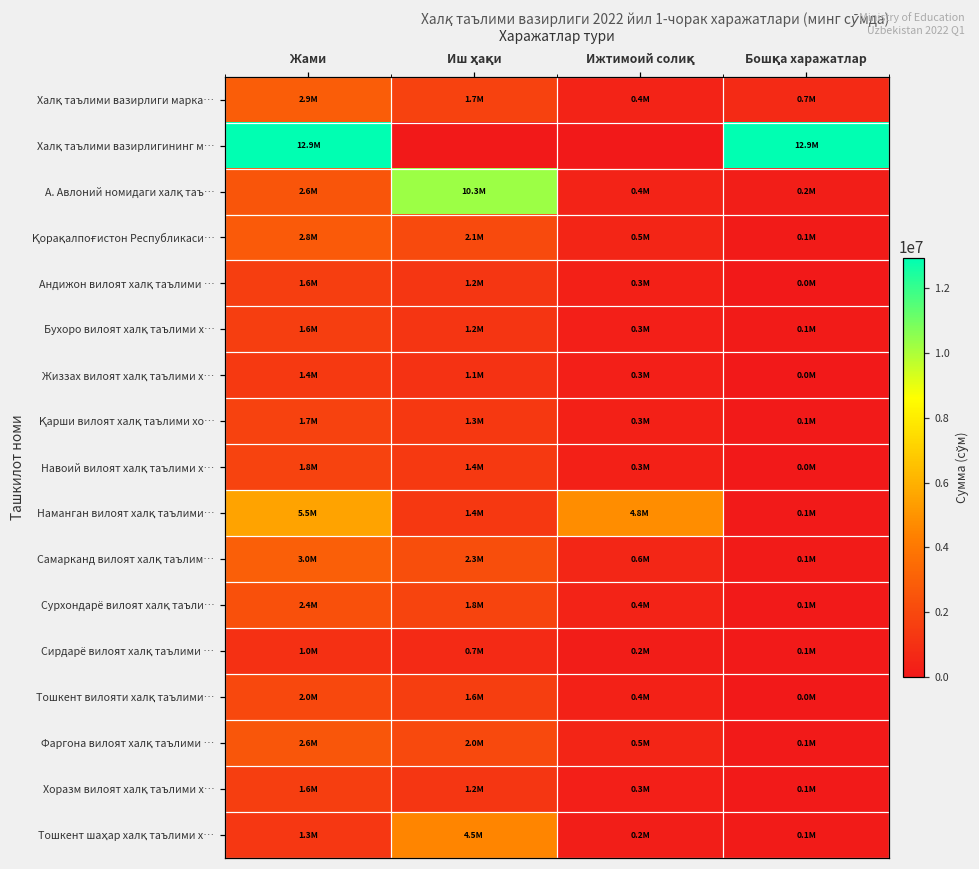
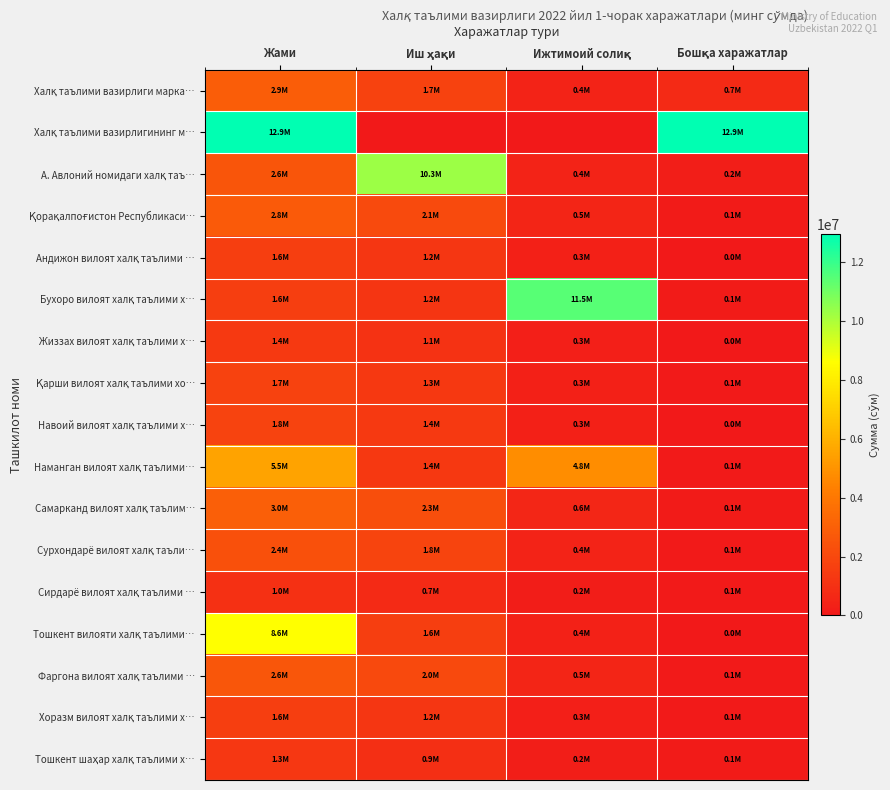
Бухоро вилоят халқ таълими х…, Ижтимоий солиқ: 0.3M -> 11.5M
Тошкент вилояти халқ таълими…, Жами: 2.0M -> 8.6M
Тошкент шаҳар халқ таълими х…, Иш ҳақи: 4.5M -> 0.9M
